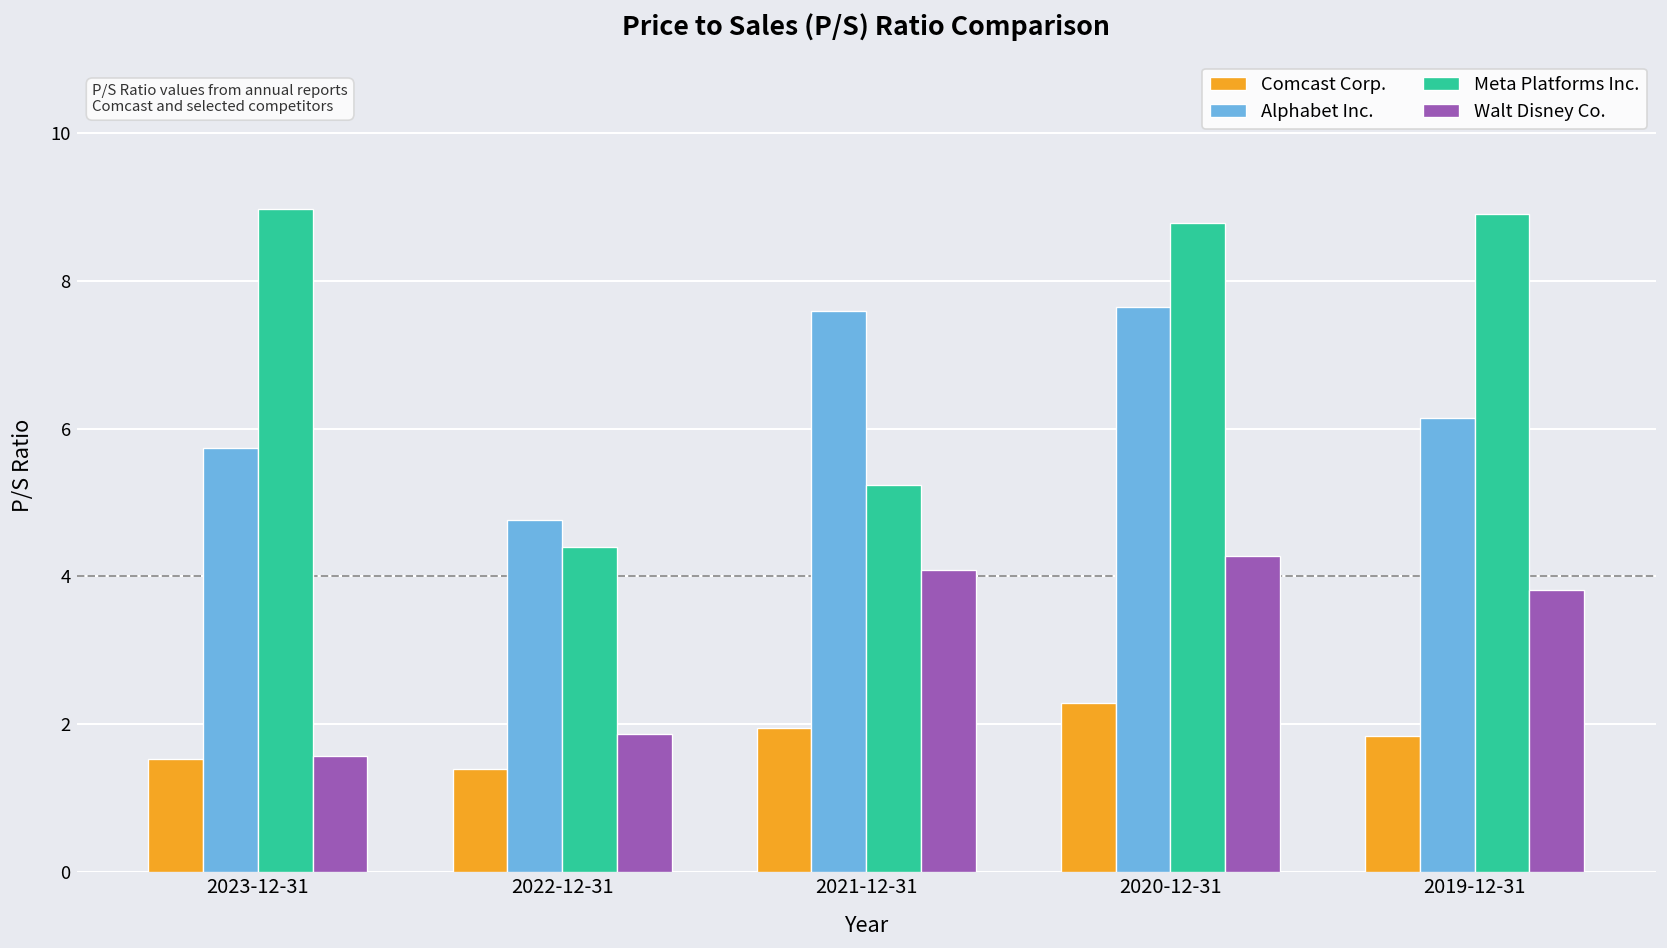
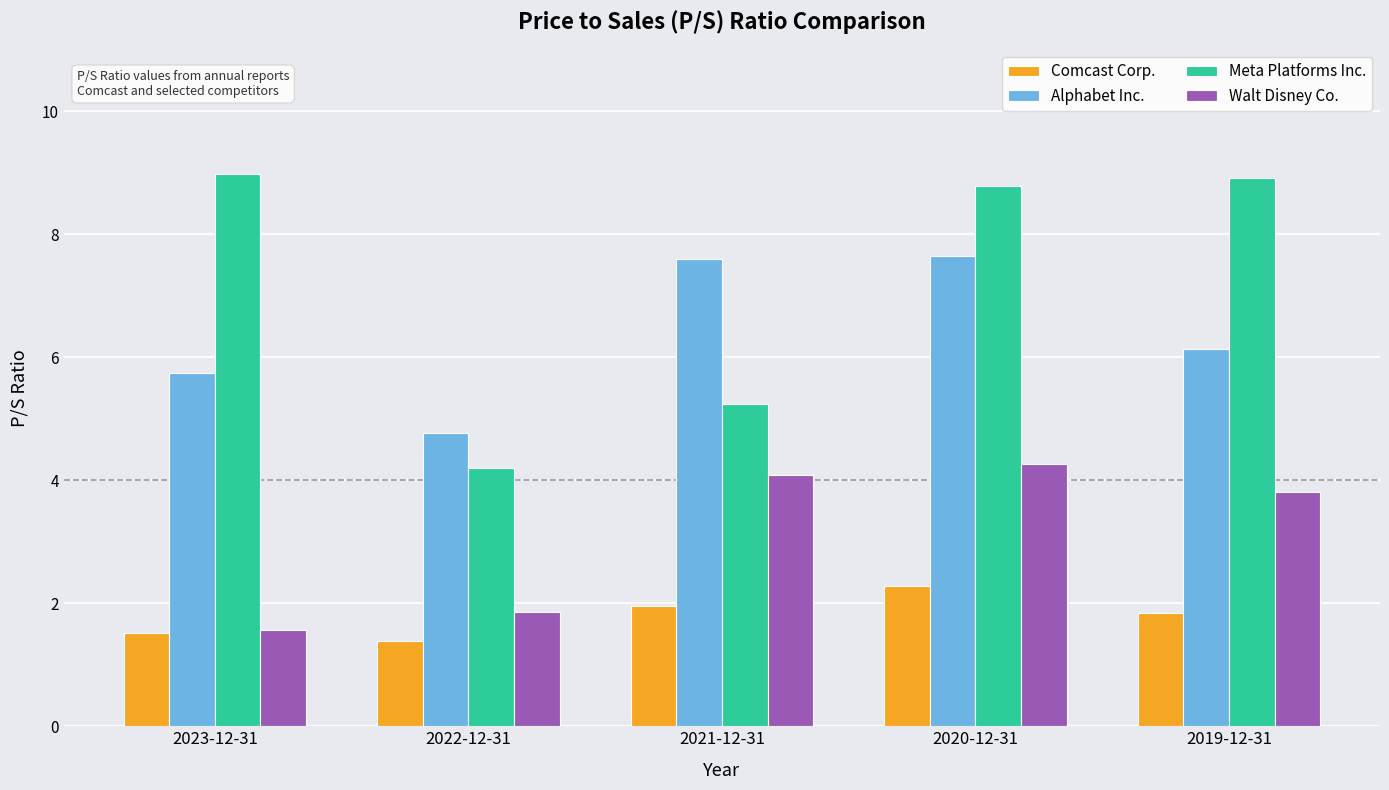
Meta Platforms Inc., 2022-12-31: 4.4 -> 4.2
